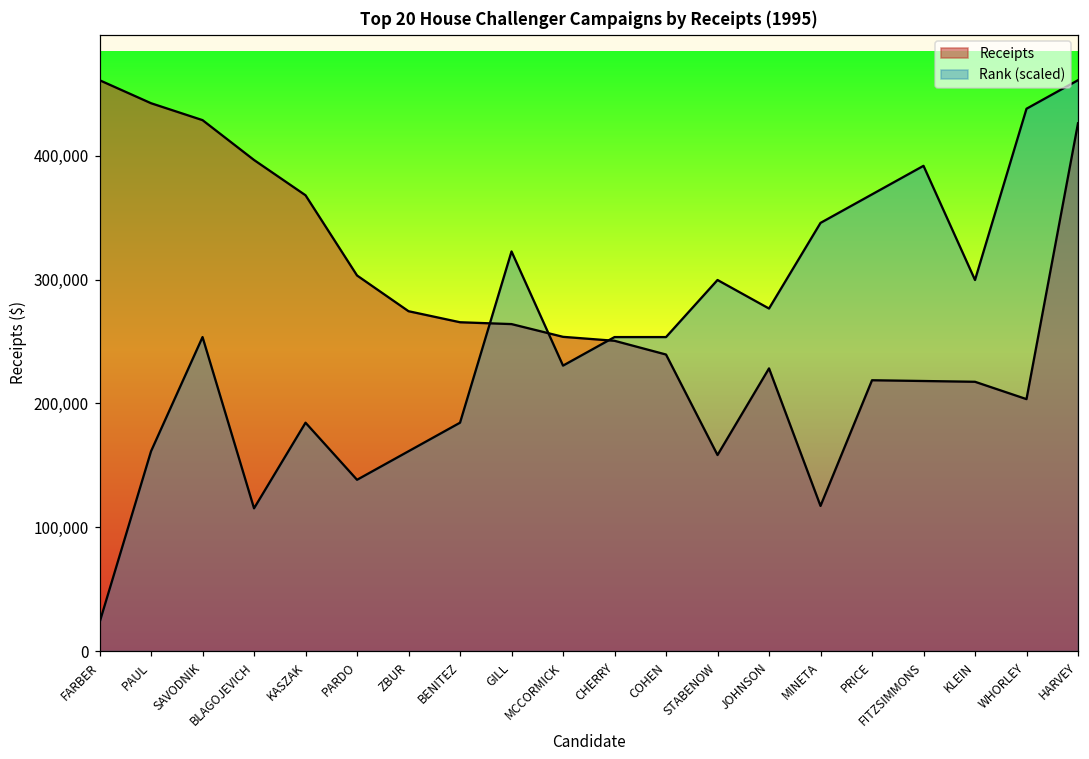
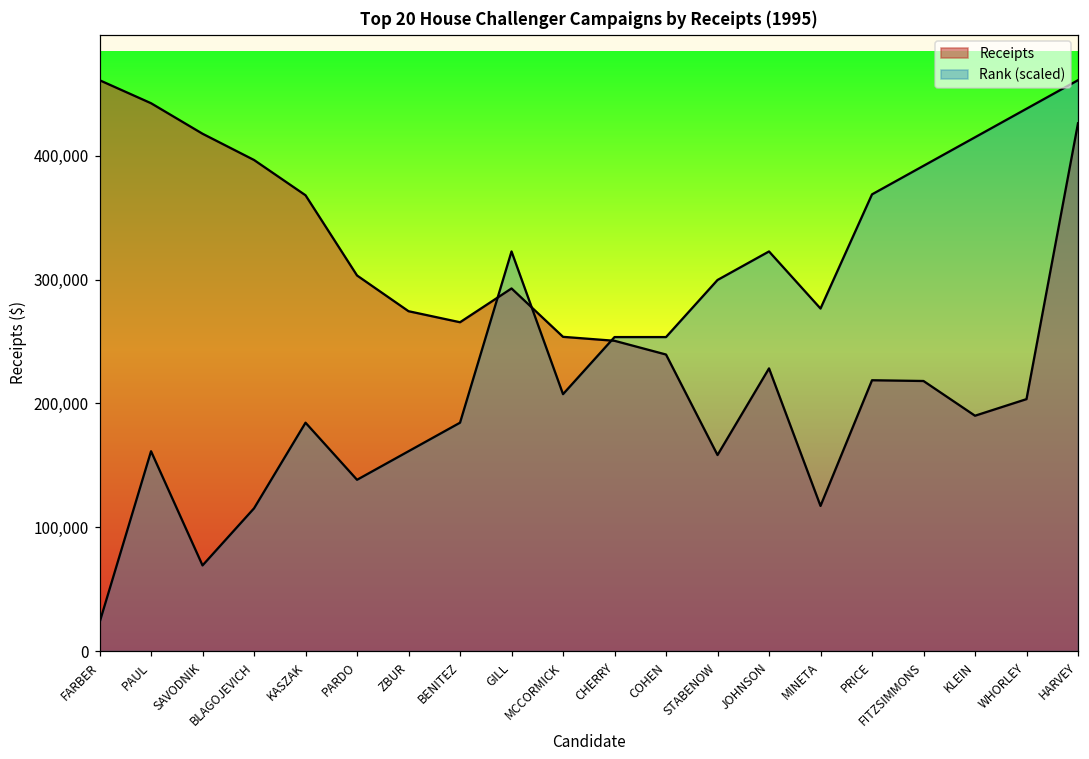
Receipts, SAVODNIK: 429,000 -> 418,000
Rank (scaled), SAVODNIK: 254,000 -> 69,000
Receipts, GILL: 264,000 -> 293,000
Rank (scaled), MCCORMICK: 230,000 -> 207,000
Rank (scaled), JOHNSON: 277,000 -> 323,000
Rank (scaled), MINETA: 346,000 -> 277,000
Receipts, KLEIN: 217,000 -> 190,000
Rank (scaled), KLEIN: 300,000 -> 415,000
